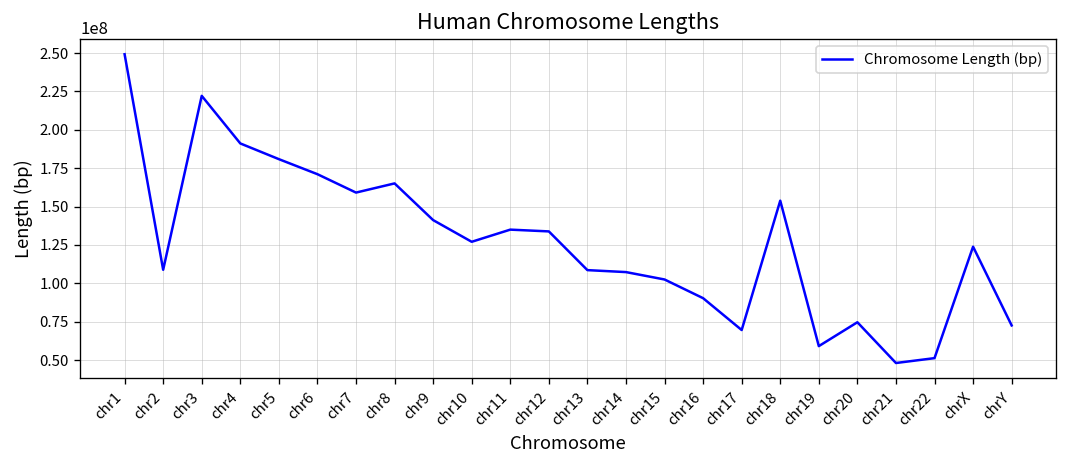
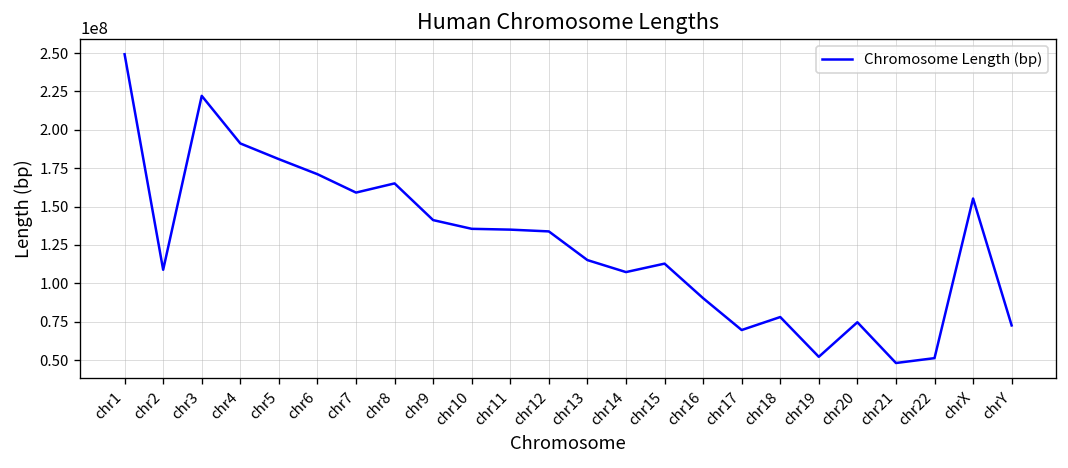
chr10: 127000000 -> 136000000
chr13: 109000000 -> 115000000
chr15: 103000000 -> 113000000
chr18: 154000000 -> 78000000
chr19: 59000000 -> 52000000
chrX: 124000000 -> 155000000
